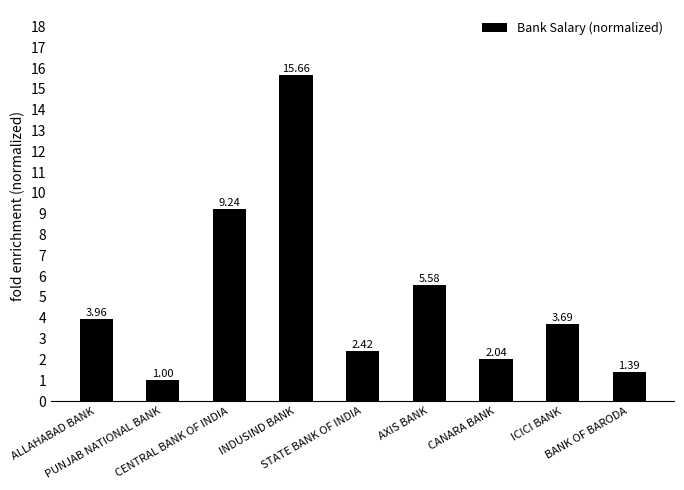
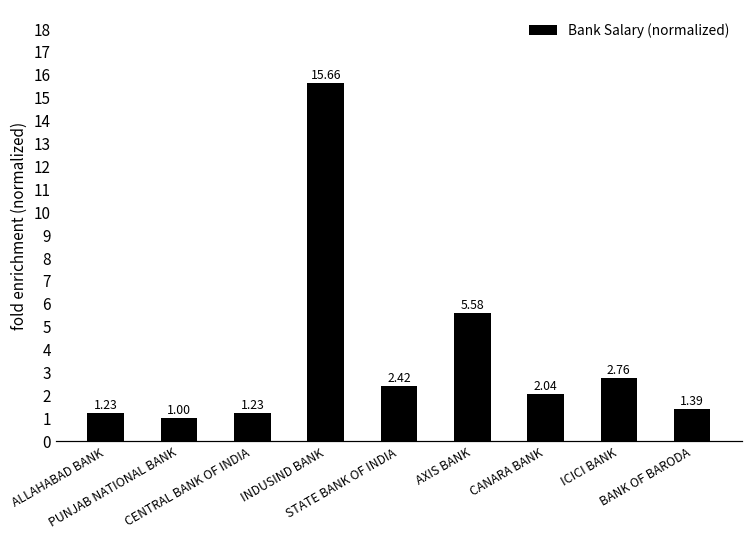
ALLAHABAD BANK: 3.96 -> 1.23
CENTRAL BANK OF INDIA: 9.24 -> 1.23
ICICI BANK: 3.69 -> 2.76
